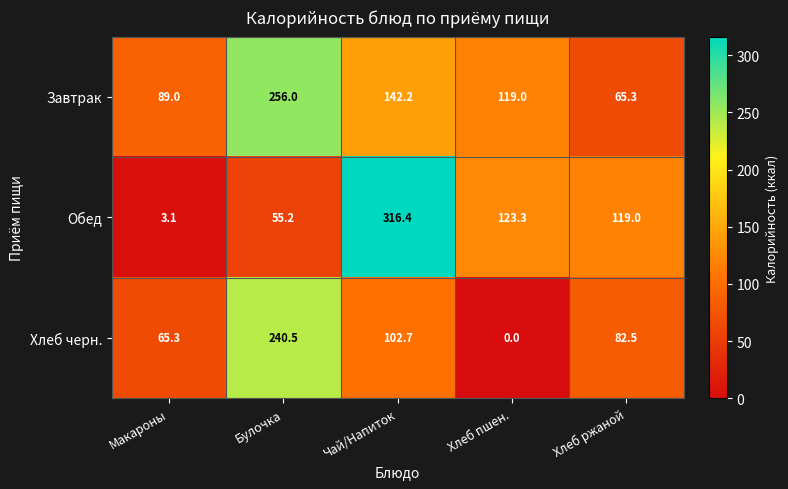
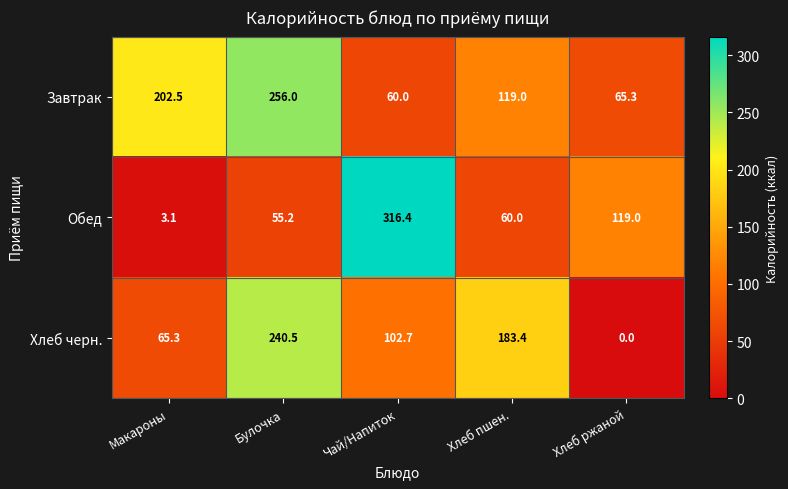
Завтрак, Макароны: 89.0 -> 202.5
Завтрак, Чай/Напиток: 142.2 -> 60.0
Обед, Хлеб пшен.: 123.3 -> 60.0
Хлеб черн., Хлеб пшен.: 0.0 -> 183.4
Хлеб черн., Хлеб ржаной: 82.5 -> 0.0
